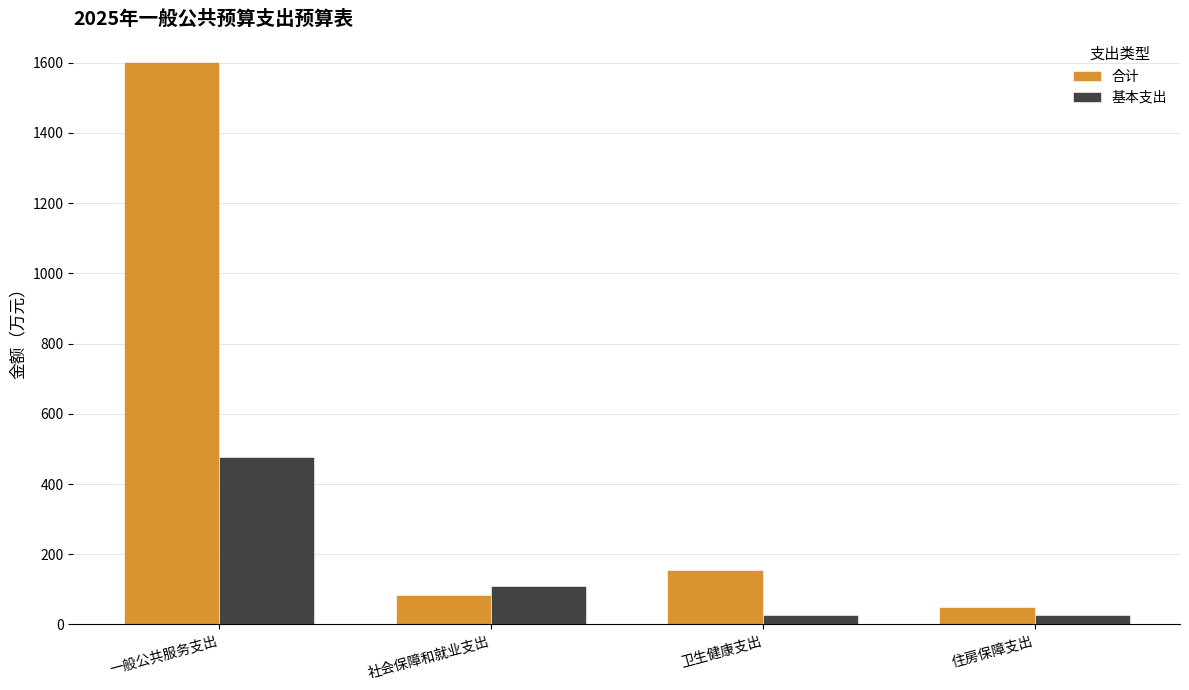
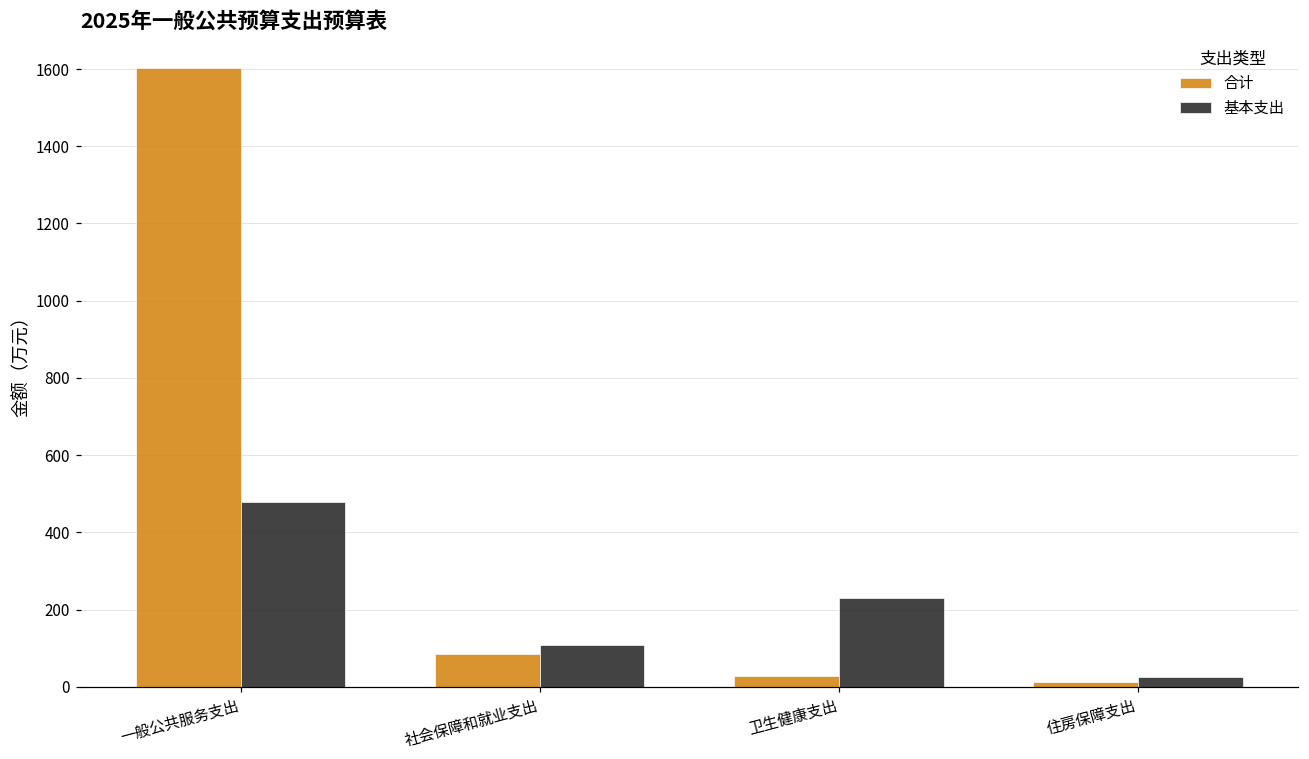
合计, 卫生健康支出: 160 -> 30
基本支出, 卫生健康支出: 30 -> 230
合计, 住房保障支出: 50 -> 10
